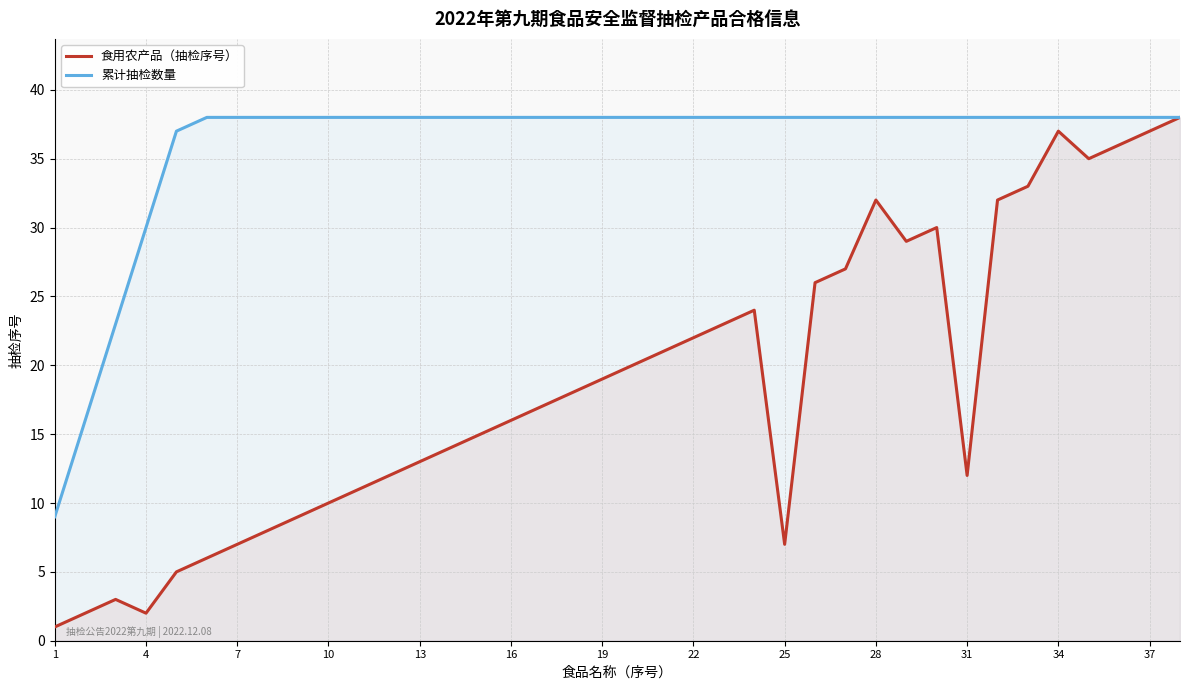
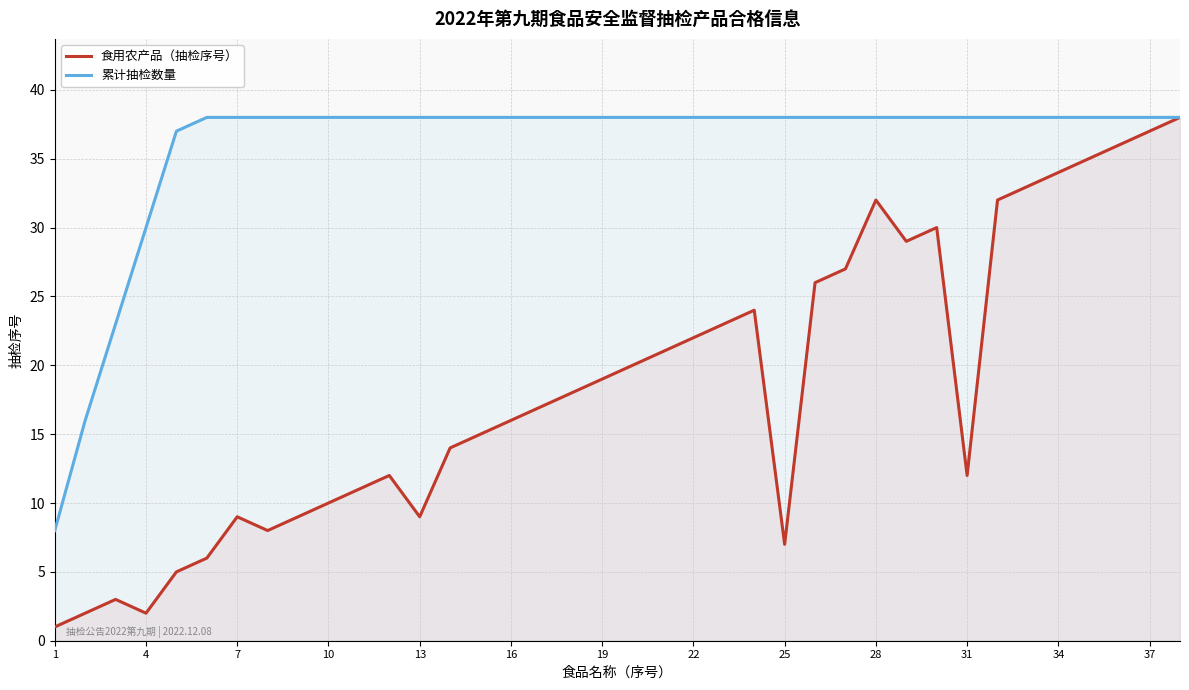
累计抽检数量, 1: 9 -> 8
食用农产品（抽检序号）, 7: 7 -> 9
食用农产品（抽检序号）, 13: 13 -> 9
食用农产品（抽检序号）, 34: 37 -> 34
